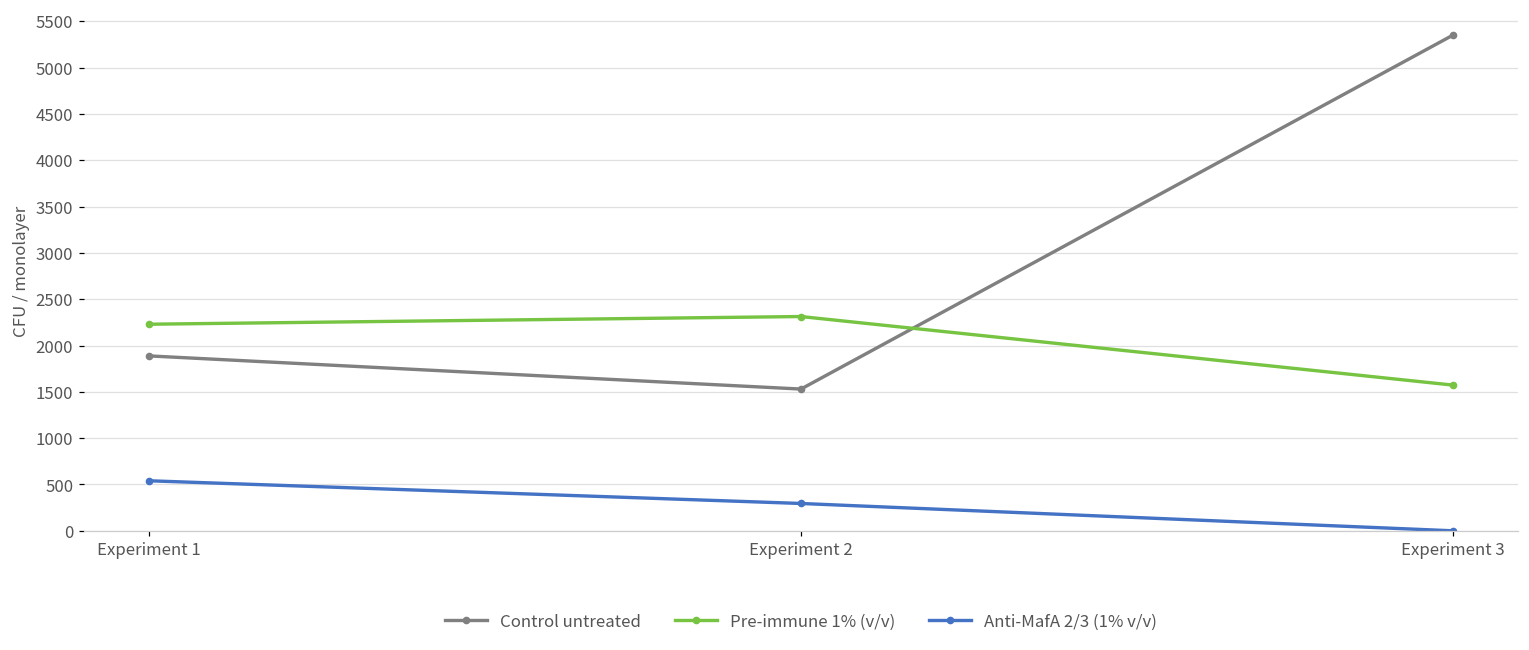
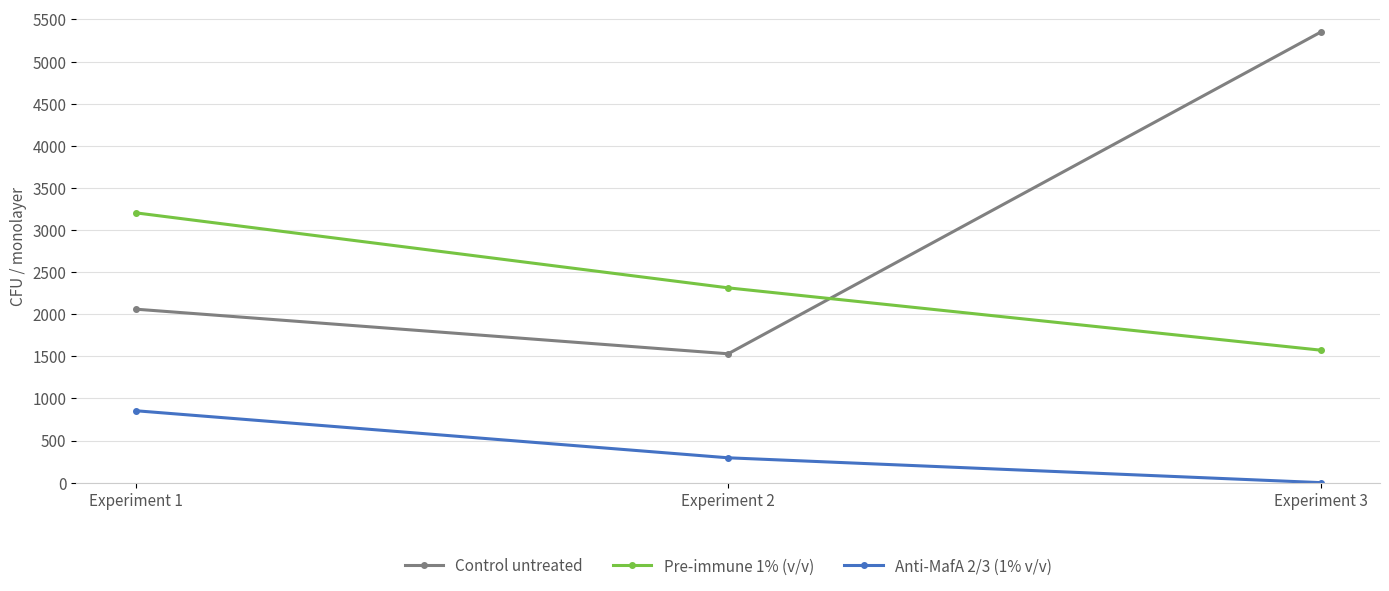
Control untreated, Experiment 1: 1900 -> 2100
Pre-immune 1% (v/v), Experiment 1: 2200 -> 3200
Anti-MafA 2/3 (1% v/v), Experiment 1: 500 -> 900
